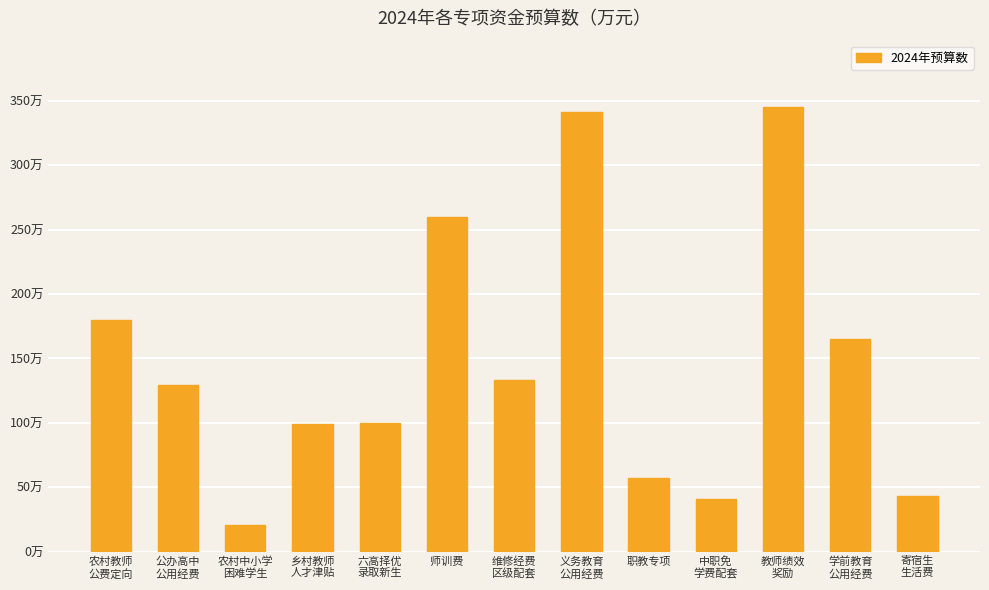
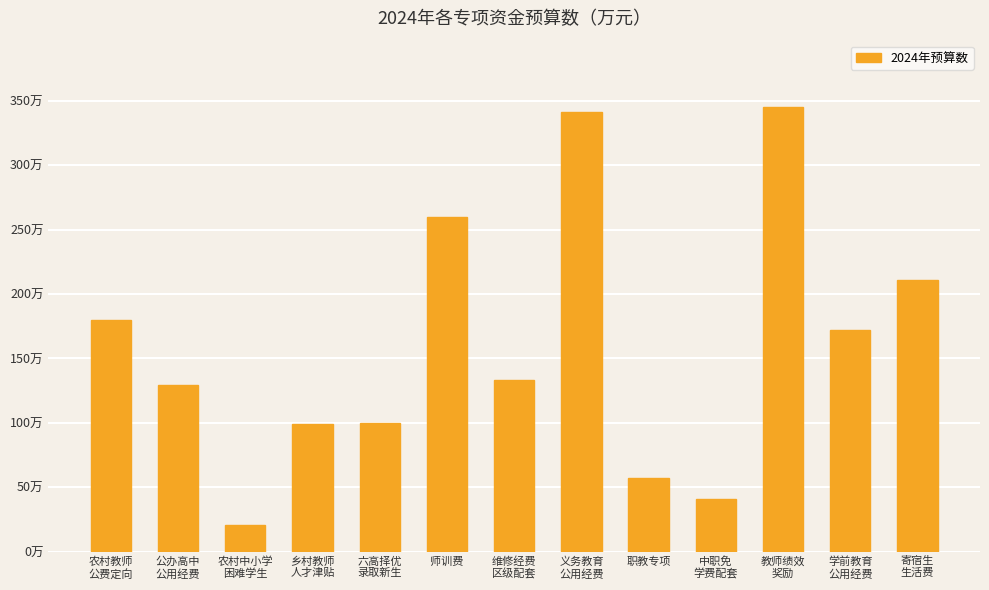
学前教育 公用经费: 165万 -> 172万
寄宿生 生活费: 43万 -> 211万
